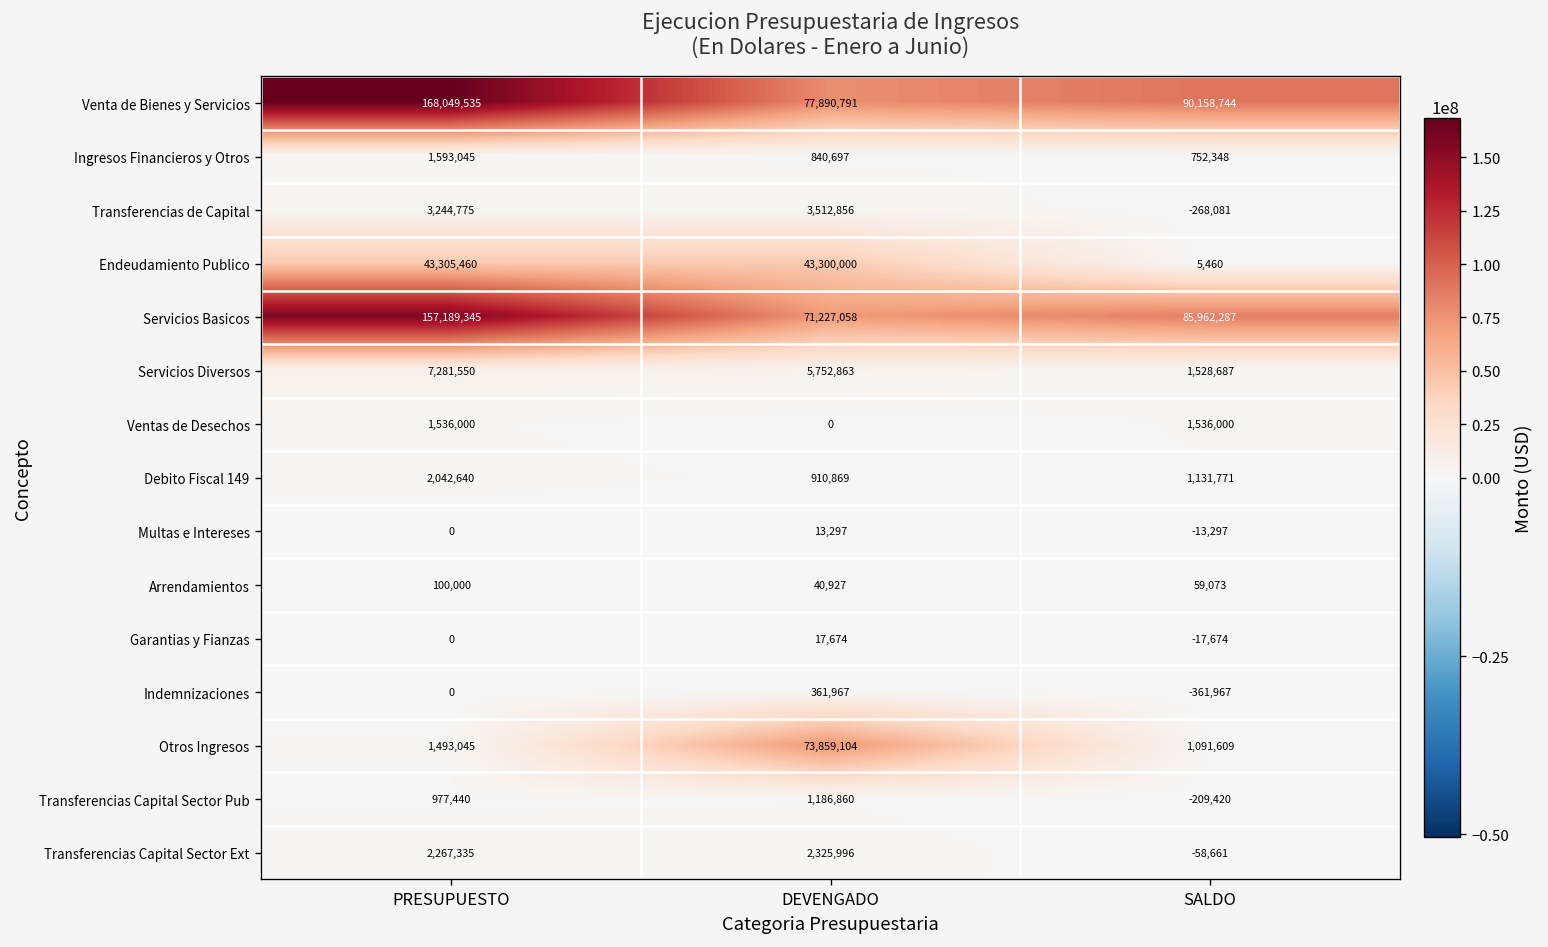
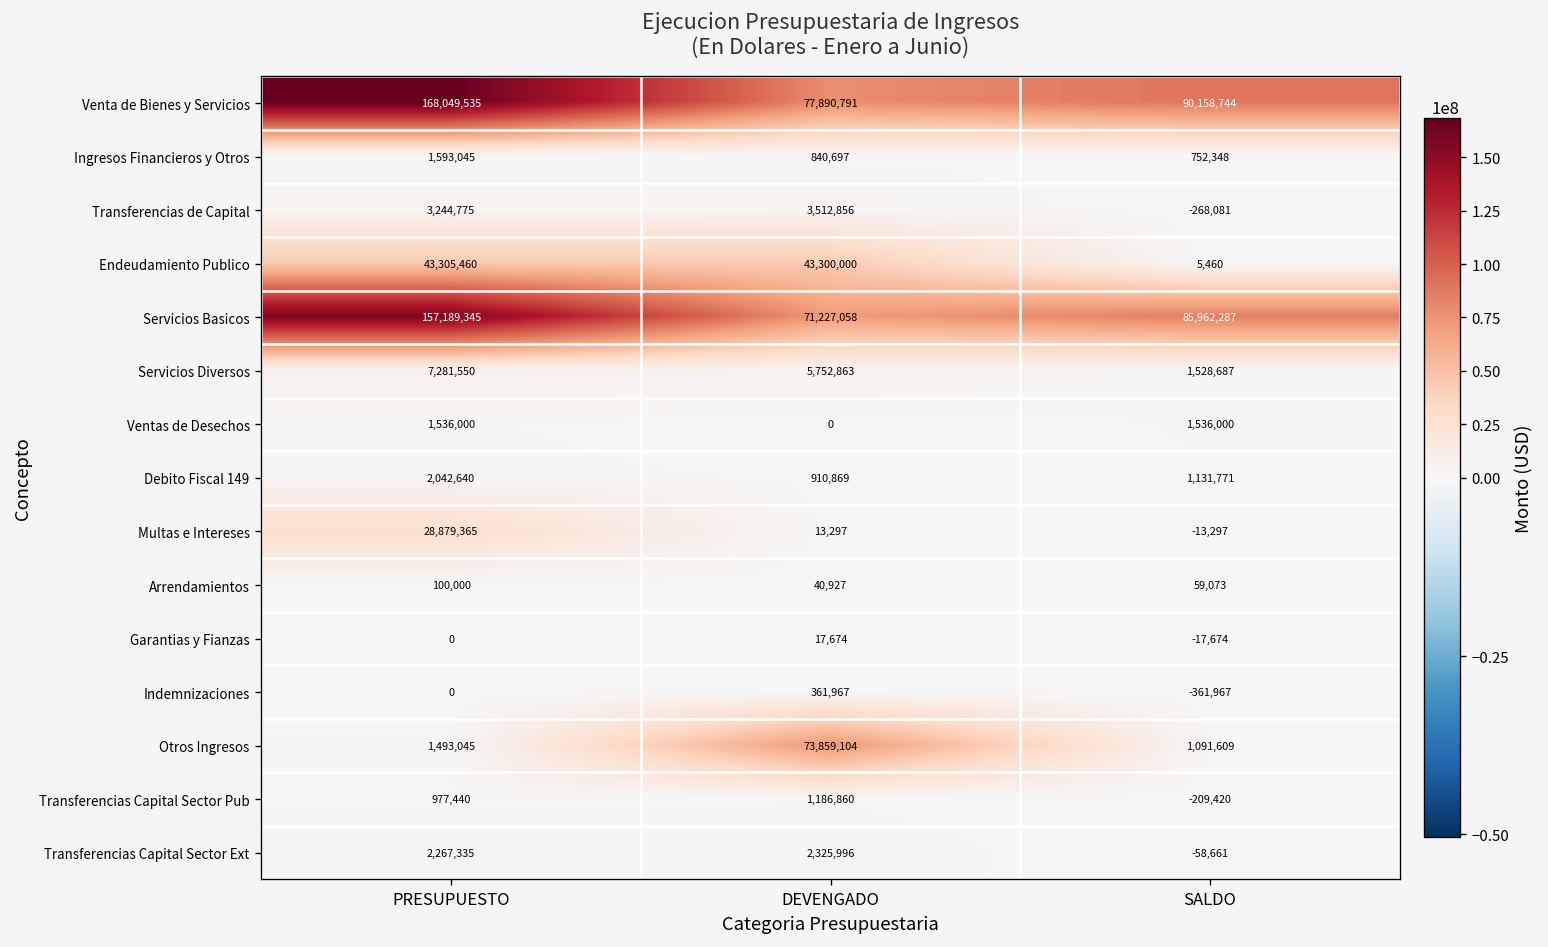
Multas e Intereses, PRESUPUESTO: 0 -> 28,879,365
